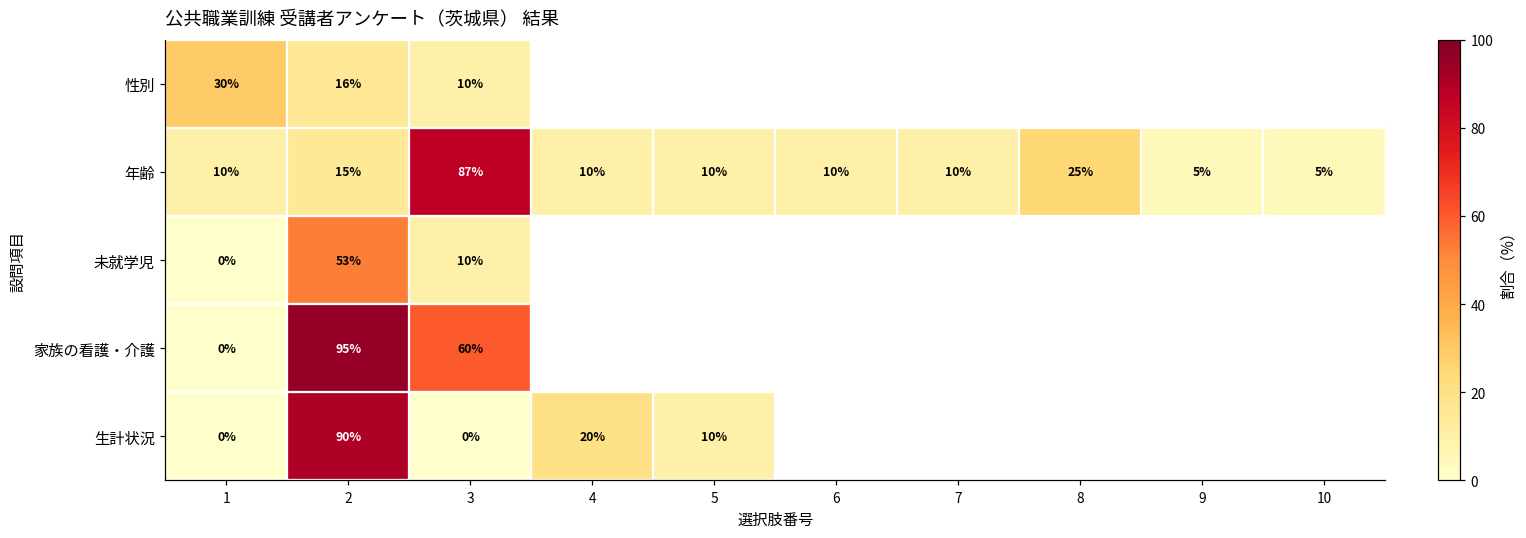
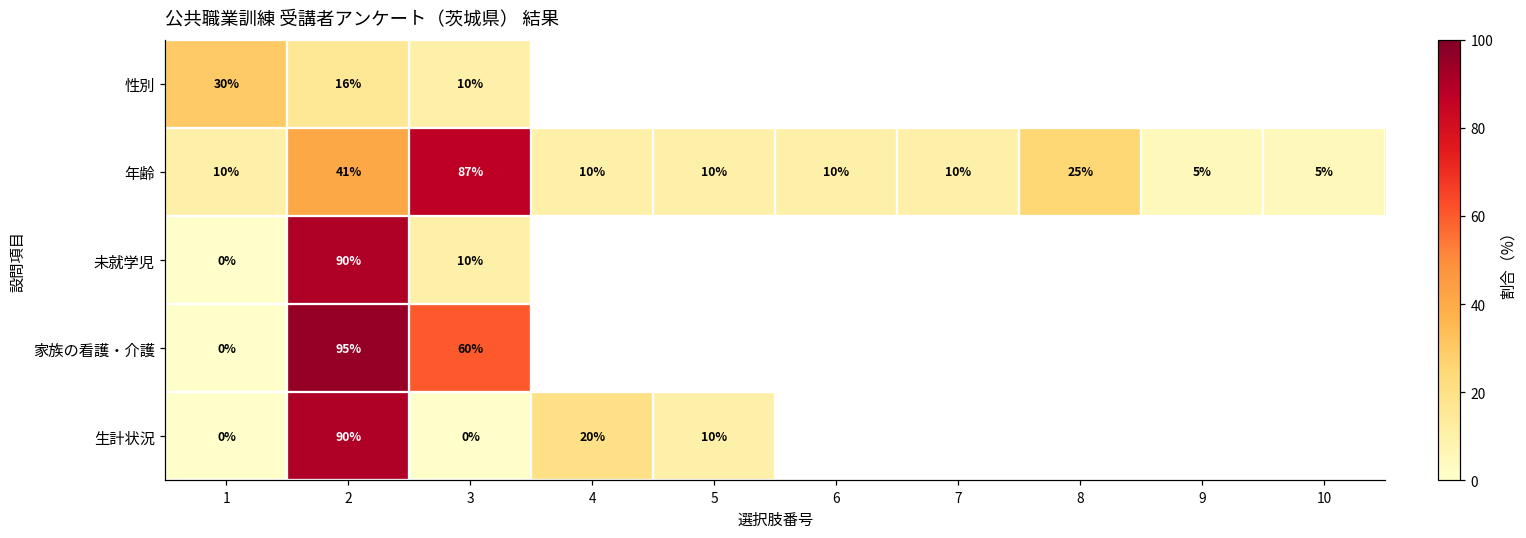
年齢, 2: 15% -> 41%
未就学児, 2: 53% -> 90%
